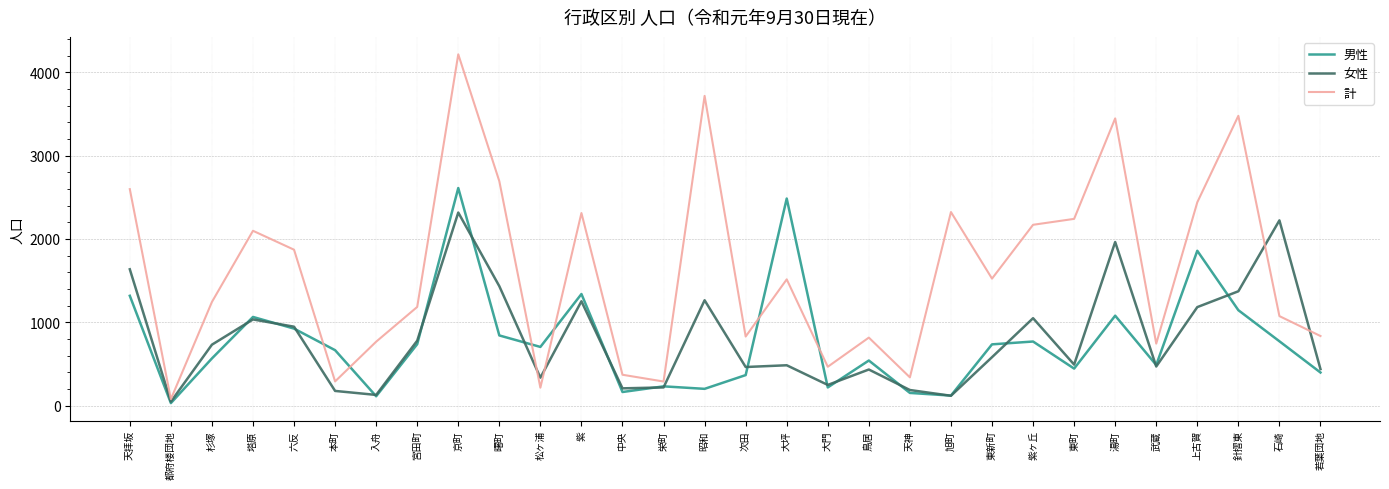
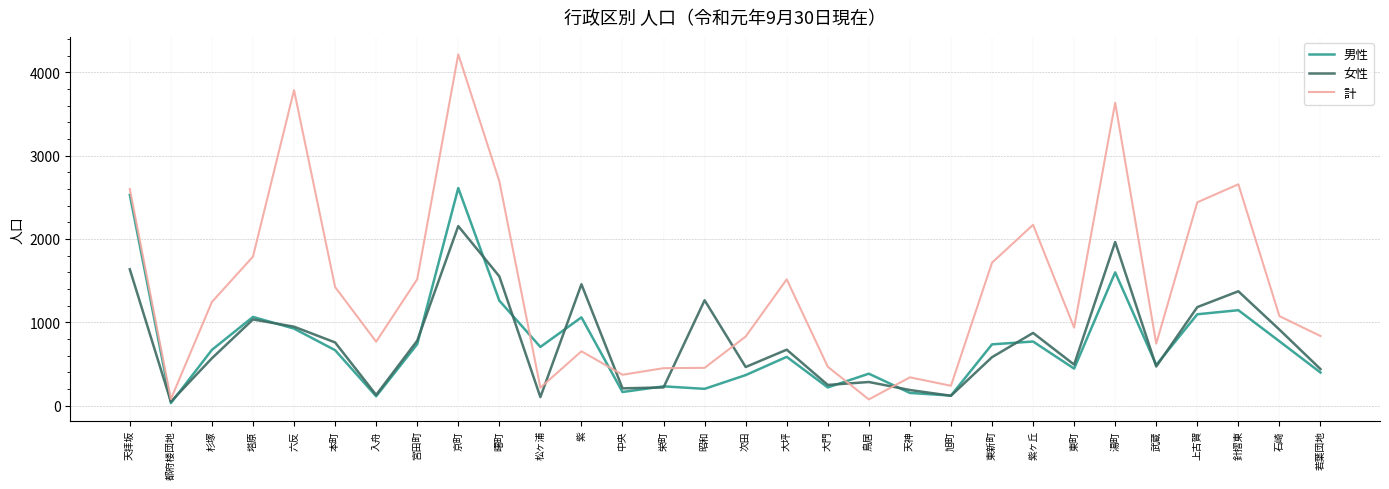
男性, 天拝坂: 1300 -> 2500
男性, 杉塚: 600 -> 700
女性, 杉塚: 700 -> 600
計, 塔原: 2100 -> 1800
計, 六反: 1900 -> 3800
女性, 本町: 200 -> 800
計, 本町: 300 -> 1400
計, 宮田町: 1200 -> 1500
女性, 京町: 2300 -> 2200
男性, 曙町: 800 -> 1300
女性, 曙町: 1400 -> 1600
女性, 松ヶ浦: 300 -> 100
男性, 紫: 1300 -> 1100
女性, 紫: 1300 -> 1500
計, 紫: 2300 -> 700
計, 栄町: 300 -> 400
計, 昭和: 3700 -> 500
男性, 大坪: 2500 -> 600
女性, 大坪: 500 -> 700
男性, 鳥居: 500 -> 400
女性, 鳥居: 400 -> 300
計, 鳥居: 800 -> 100
計, 旭町: 2300 -> 200
計, 東新町: 1500 -> 1700
女性, 紫ヶ丘: 1000 -> 900
計, 東町: 2200 -> 900
男性, 湯町: 1100 -> 1600
計, 湯町: 3400 -> 3600
男性, 上古賀: 1900 -> 1100
計, 針摺東: 3500 -> 2700
女性, 石崎: 2200 -> 900
